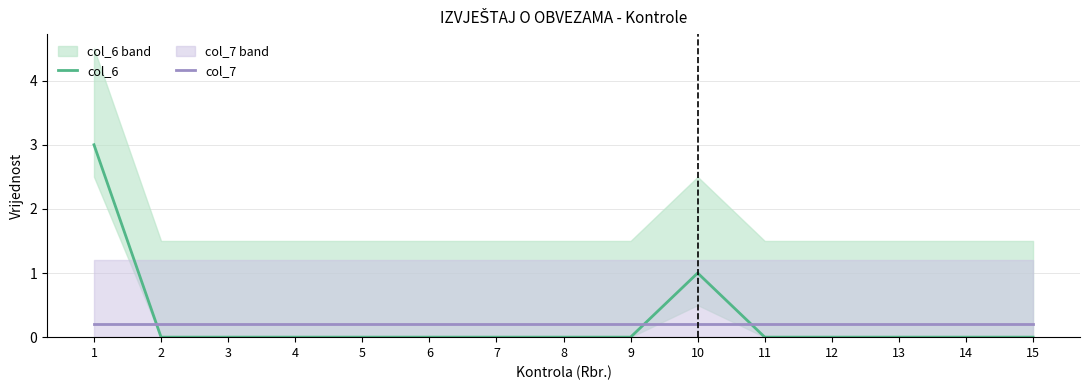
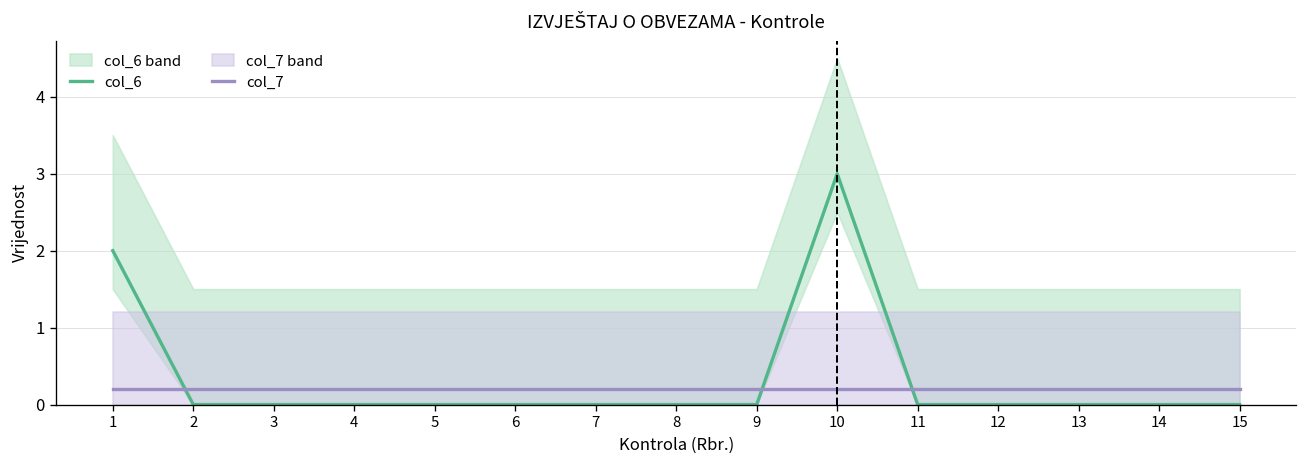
col_6, 1: 3 -> 2
col_6, 10: 1 -> 3
